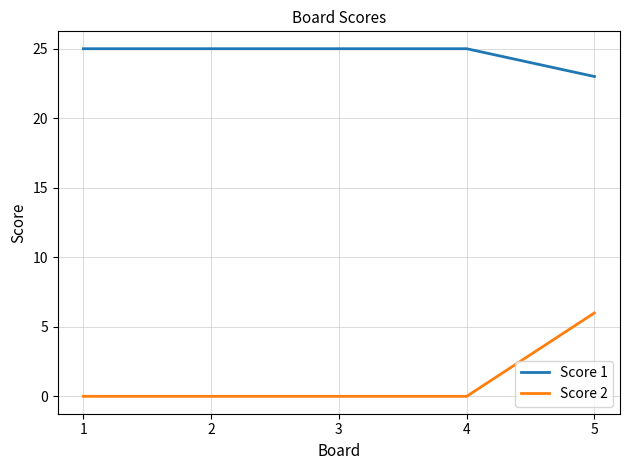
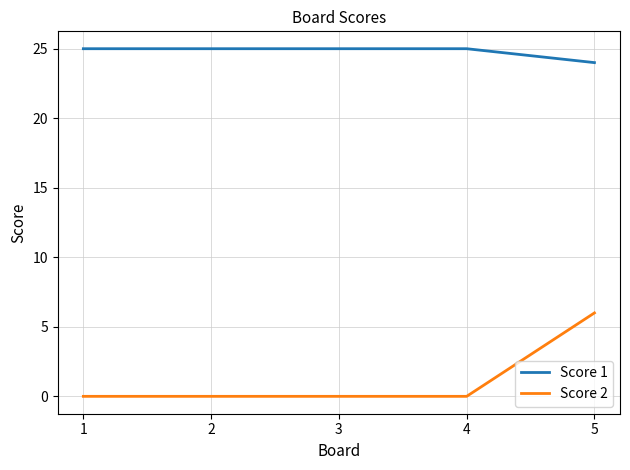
Score 1, 5: 23 -> 24
